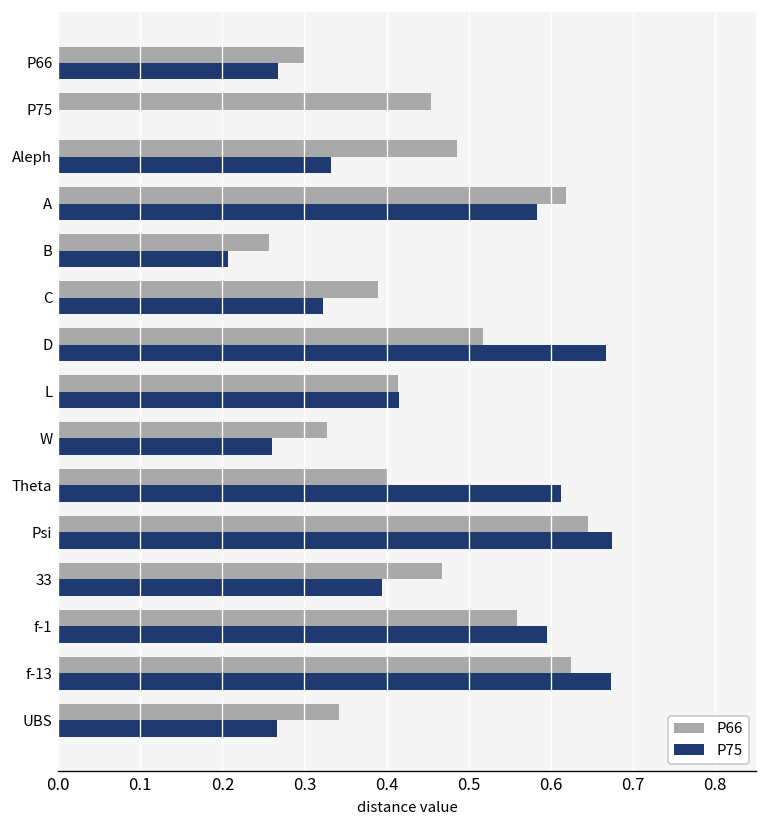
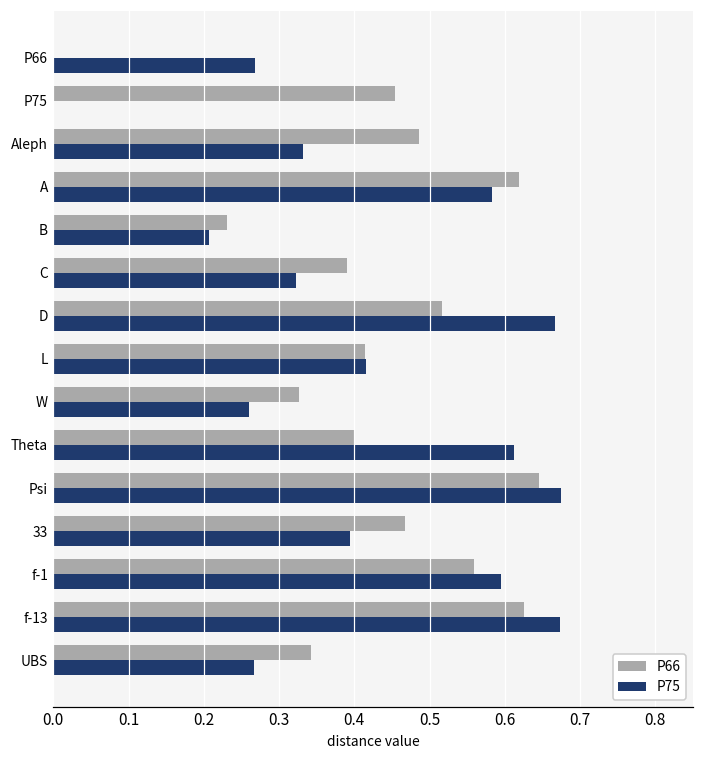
P66, P66: 0.3 -> 0.0
P66, B: 0.26 -> 0.23
